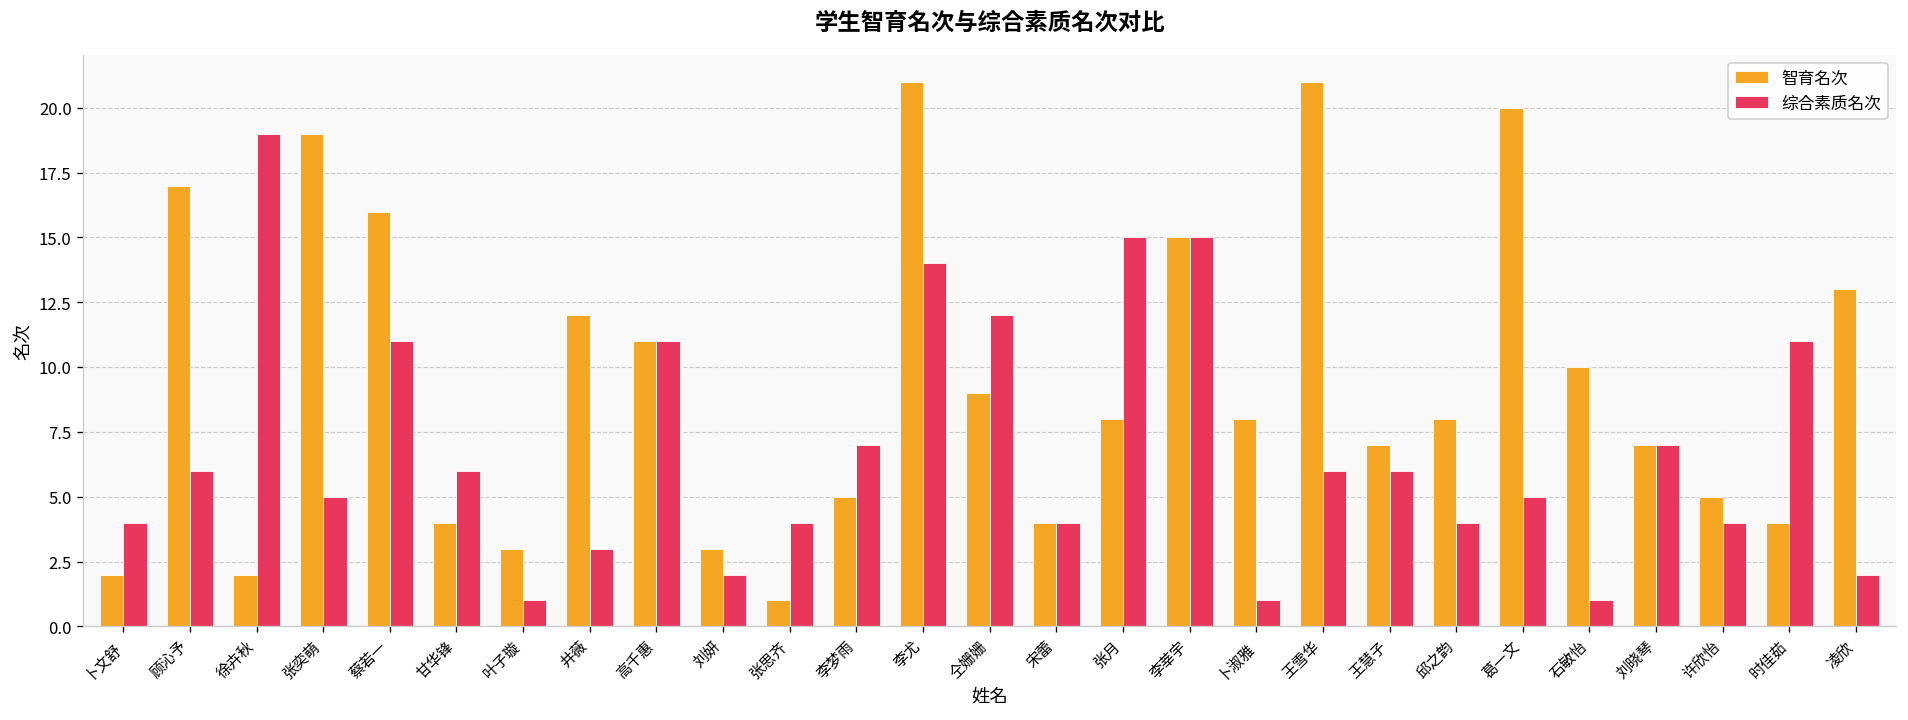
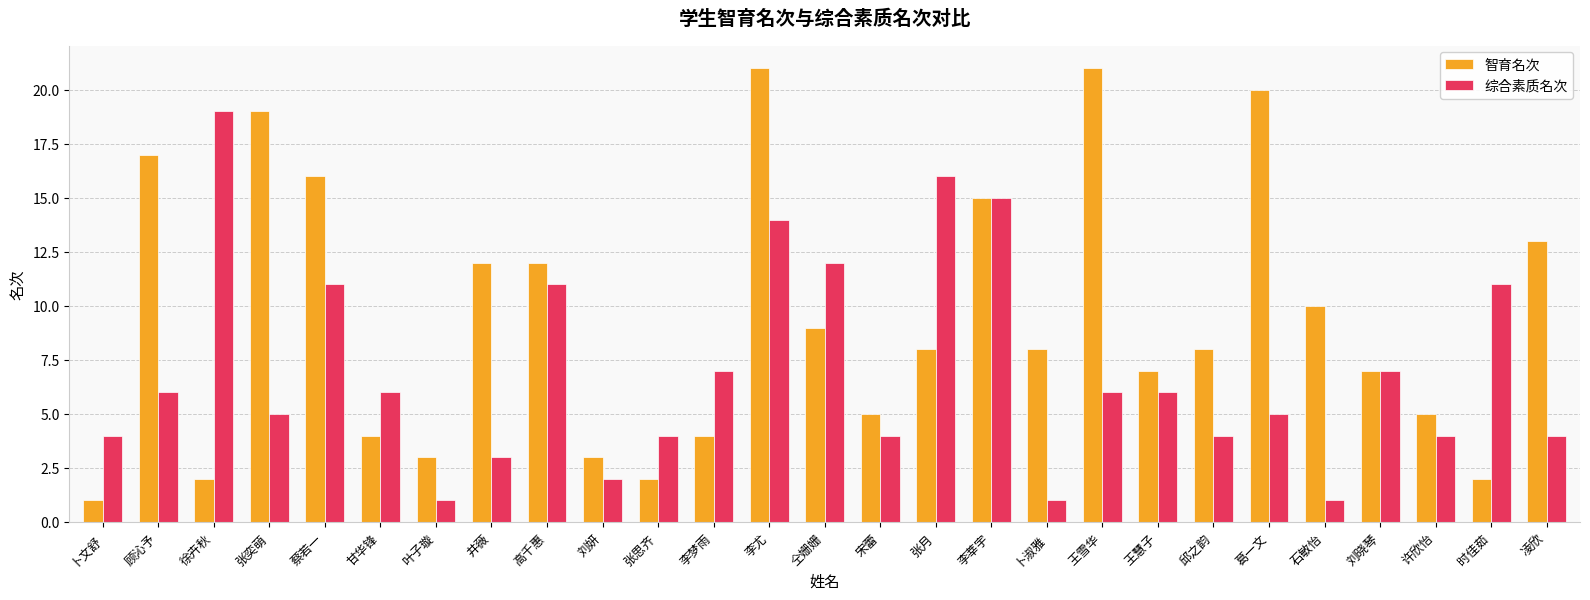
智育名次, 卜文舒: 2 -> 1
智育名次, 高千惠: 11 -> 12
智育名次, 张思齐: 1 -> 2
智育名次, 李梦雨: 5 -> 4
智育名次, 宋蕾: 4 -> 5
综合素质名次, 张月: 15 -> 16
智育名次, 时佳茹: 4 -> 2
综合素质名次, 凌欣: 2 -> 4
